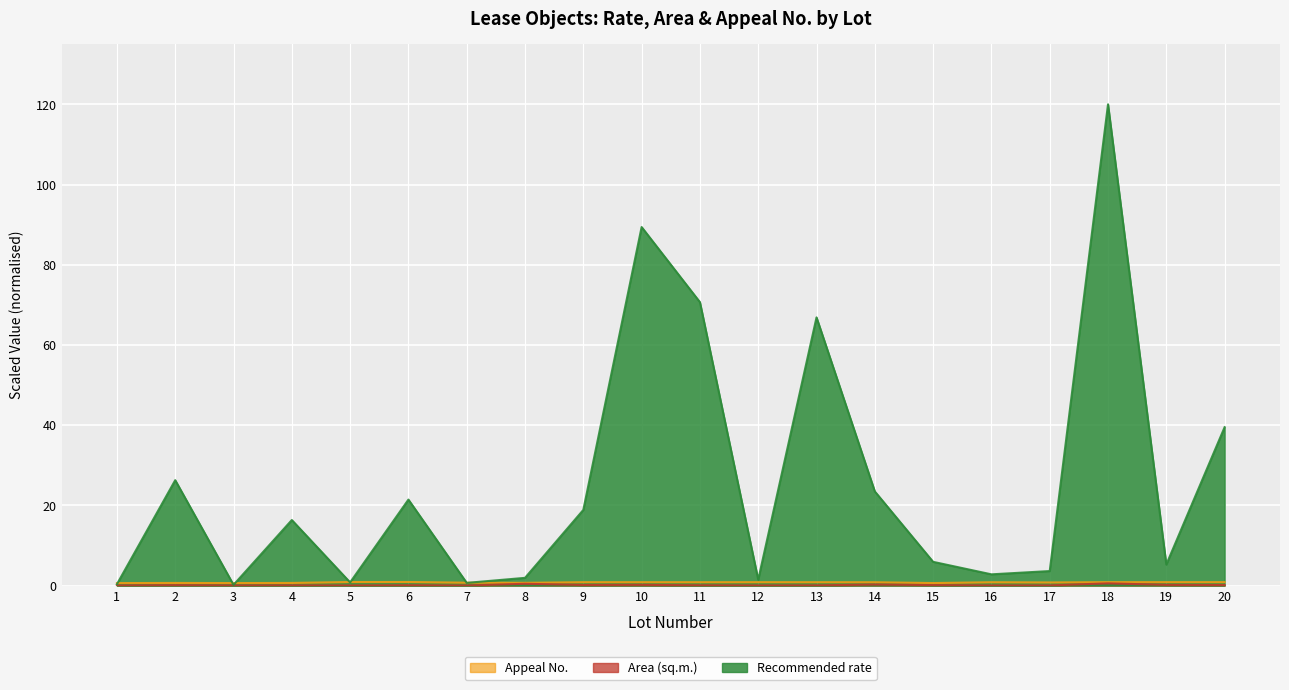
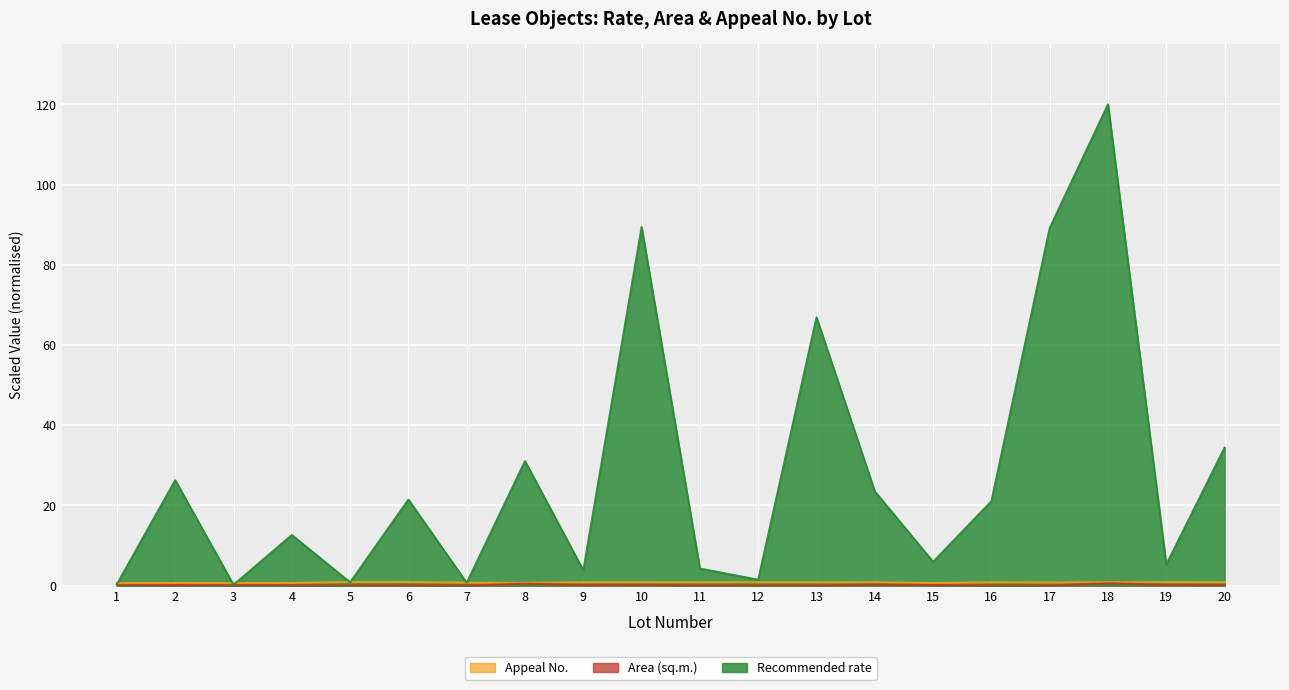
Recommended rate, 4: 16 -> 13
Recommended rate, 8: 2 -> 31
Recommended rate, 9: 19 -> 4
Recommended rate, 11: 71 -> 4
Recommended rate, 16: 3 -> 21
Recommended rate, 17: 4 -> 89
Recommended rate, 20: 39 -> 34
